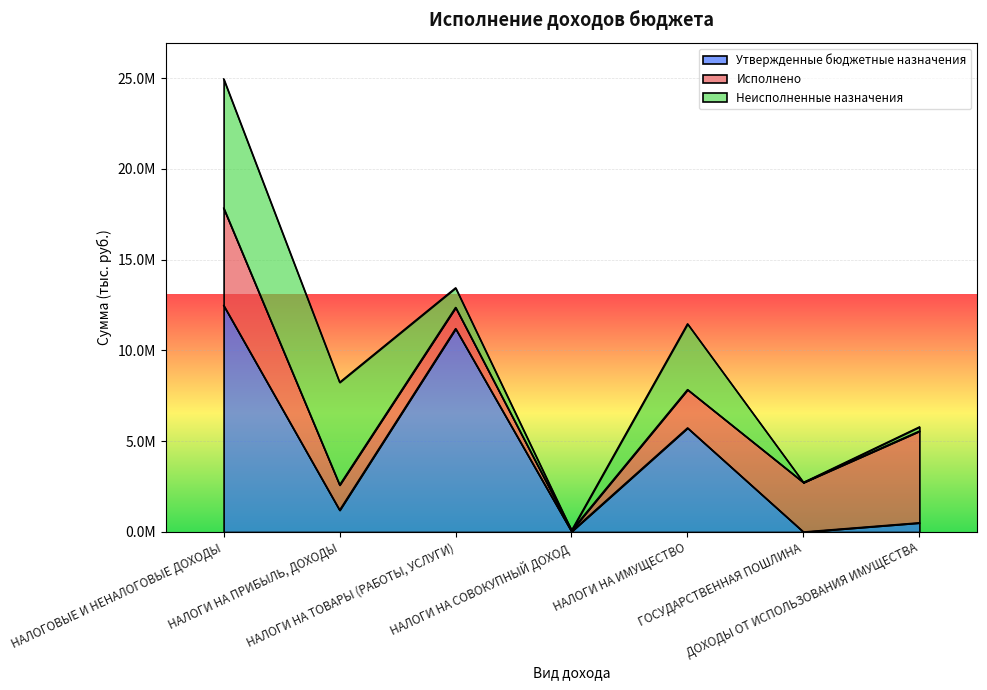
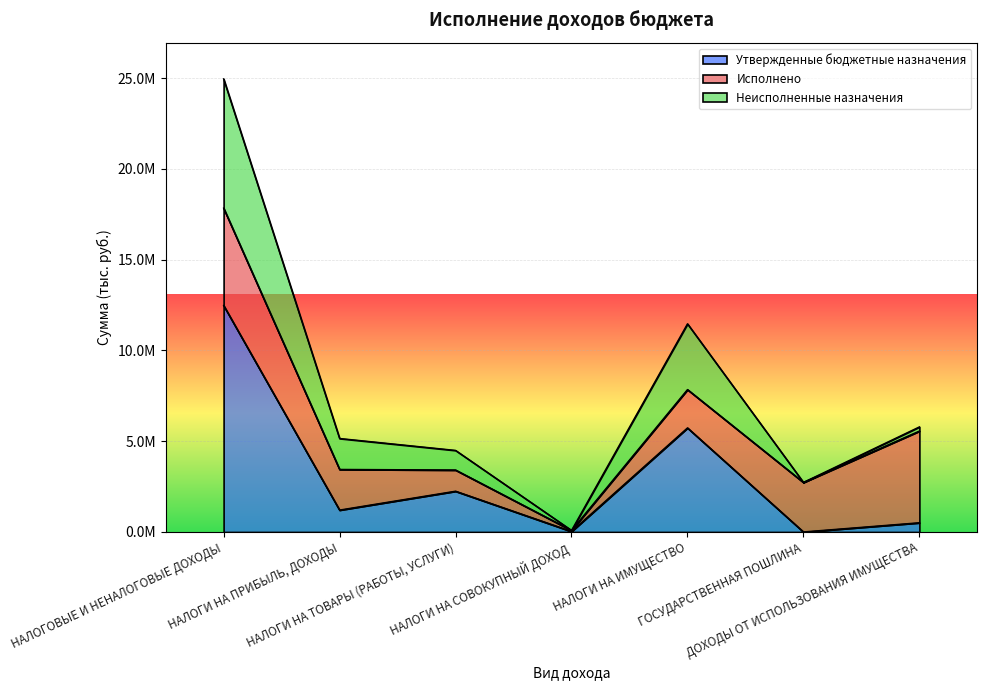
Исполнено, НАЛОГИ НА ПРИБЫЛЬ, ДОХОДЫ: 1400000 -> 2200000
Неисполненные назначения, НАЛОГИ НА ПРИБЫЛЬ, ДОХОДЫ: 5700000 -> 1700000
Утвержденные бюджетные назначения, НАЛОГИ НА ТОВАРЫ (РАБОТЫ, УСЛУГИ): 11200000 -> 2200000
